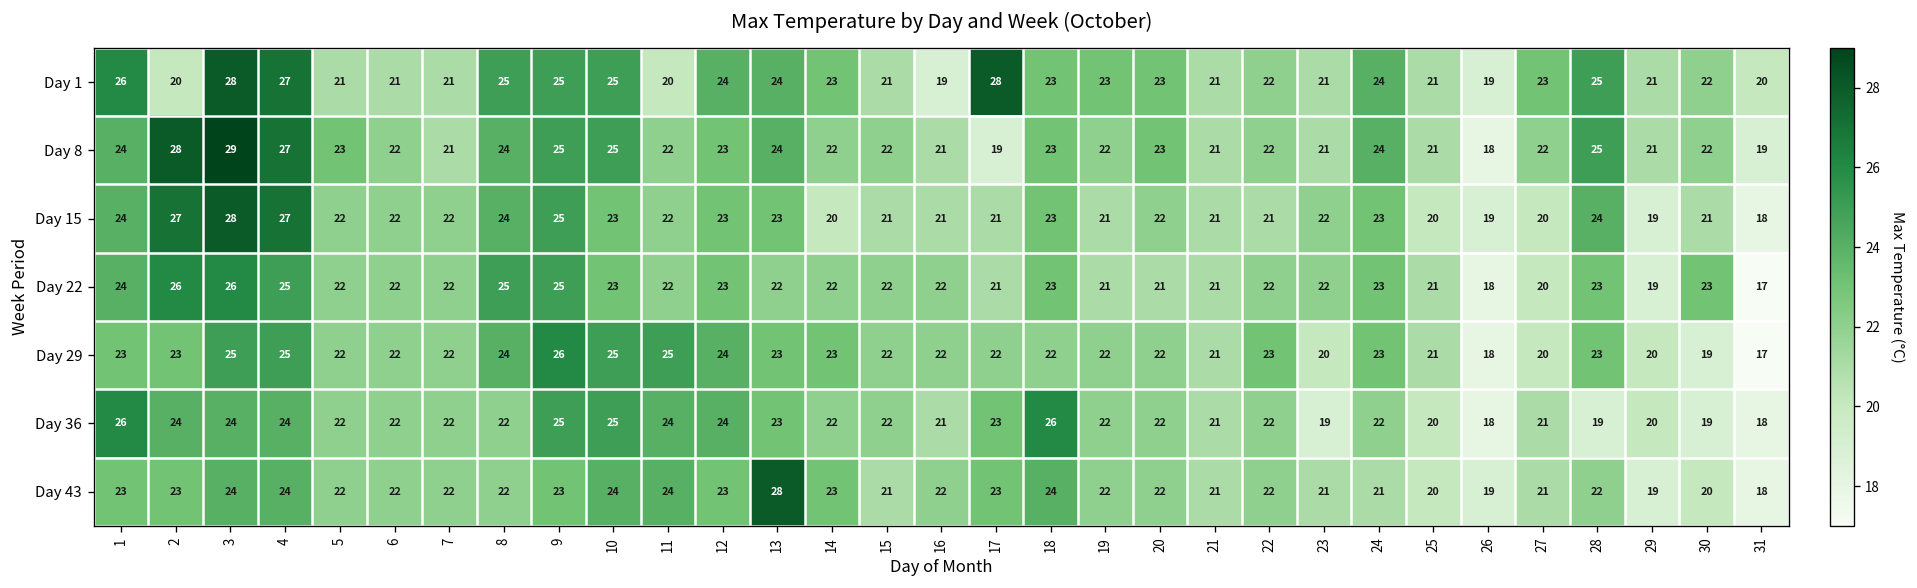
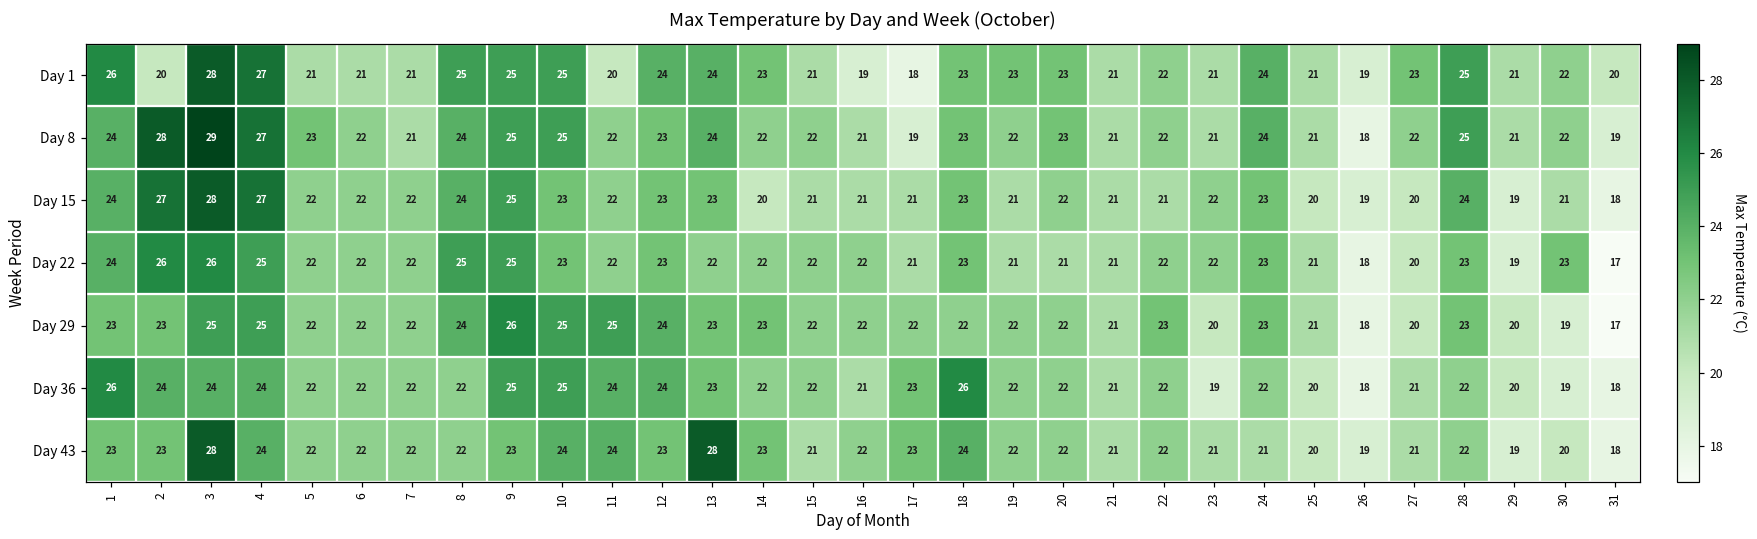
Day 1, 17: 28 -> 18
Day 36, 28: 19 -> 22
Day 43, 3: 24 -> 28
